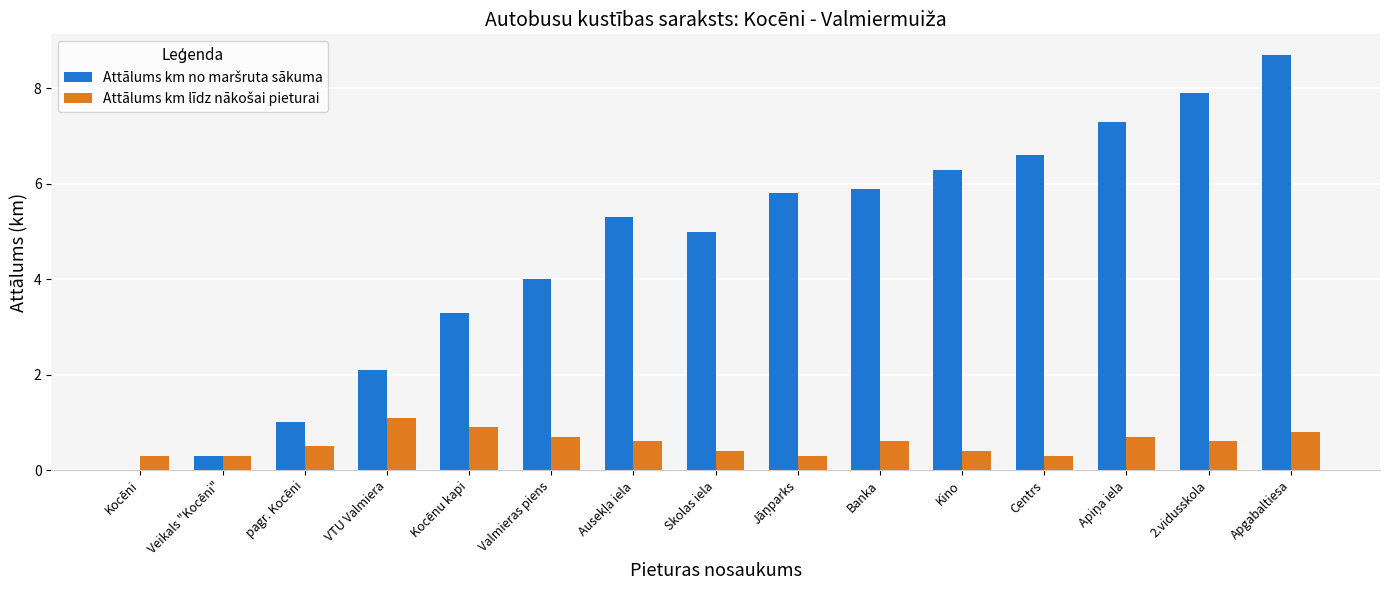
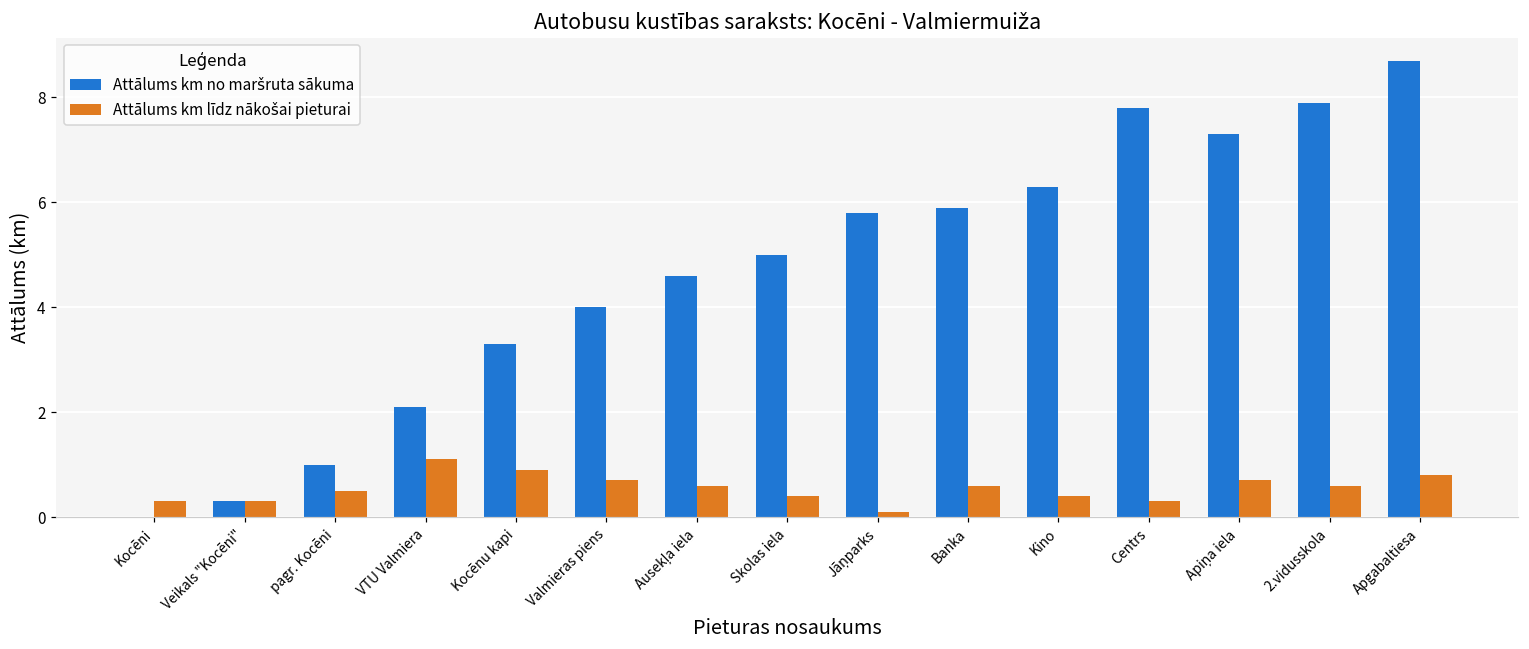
Attālums km no maršruta sākuma, Ausekļa iela: 5.3 -> 4.6
Attālums km līdz nākošai pieturai, Jāņparks: 0.3 -> 0.1
Attālums km no maršruta sākuma, Centrs: 6.6 -> 7.8
